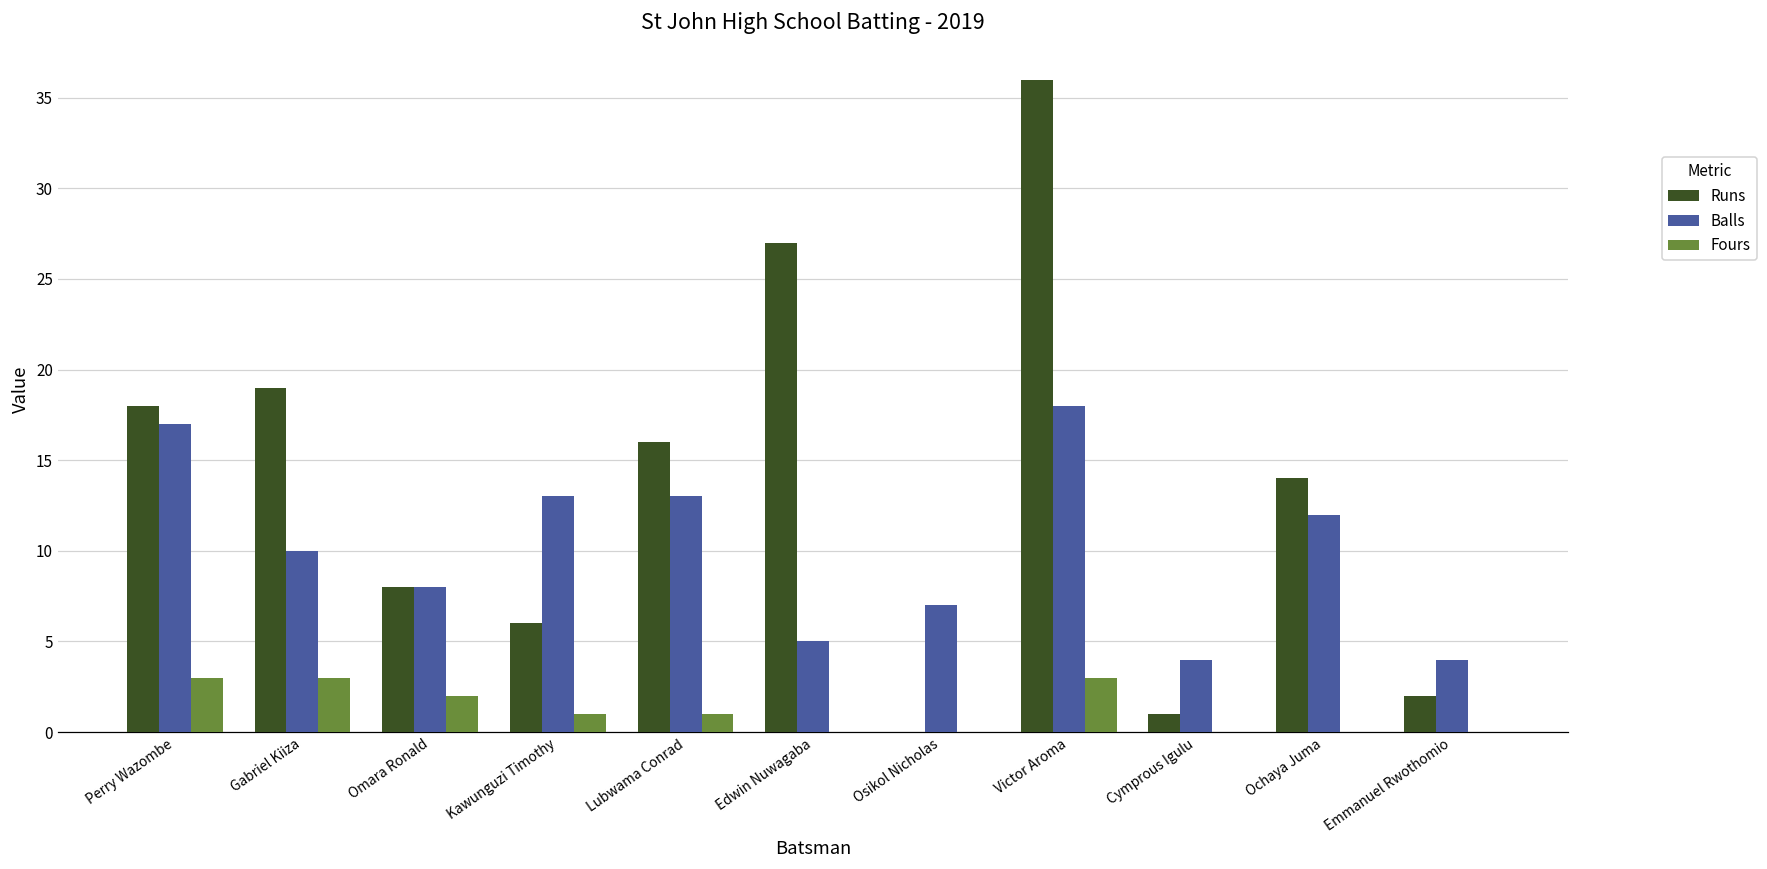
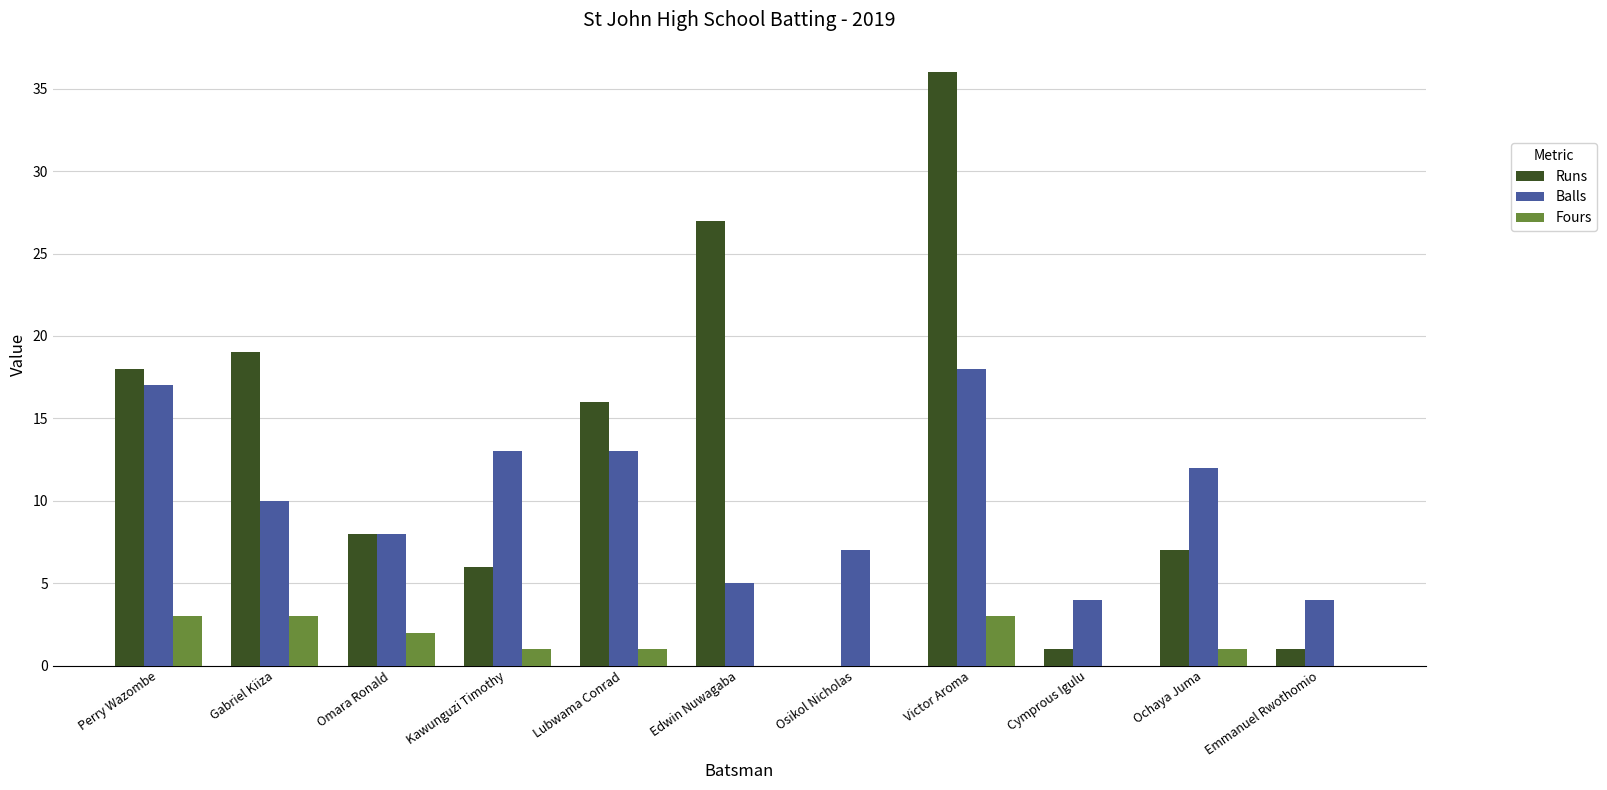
Runs, Ochaya Juma: 14 -> 7
Fours, Ochaya Juma: 0 -> 1
Runs, Emmanuel Rwothomio: 2 -> 1
